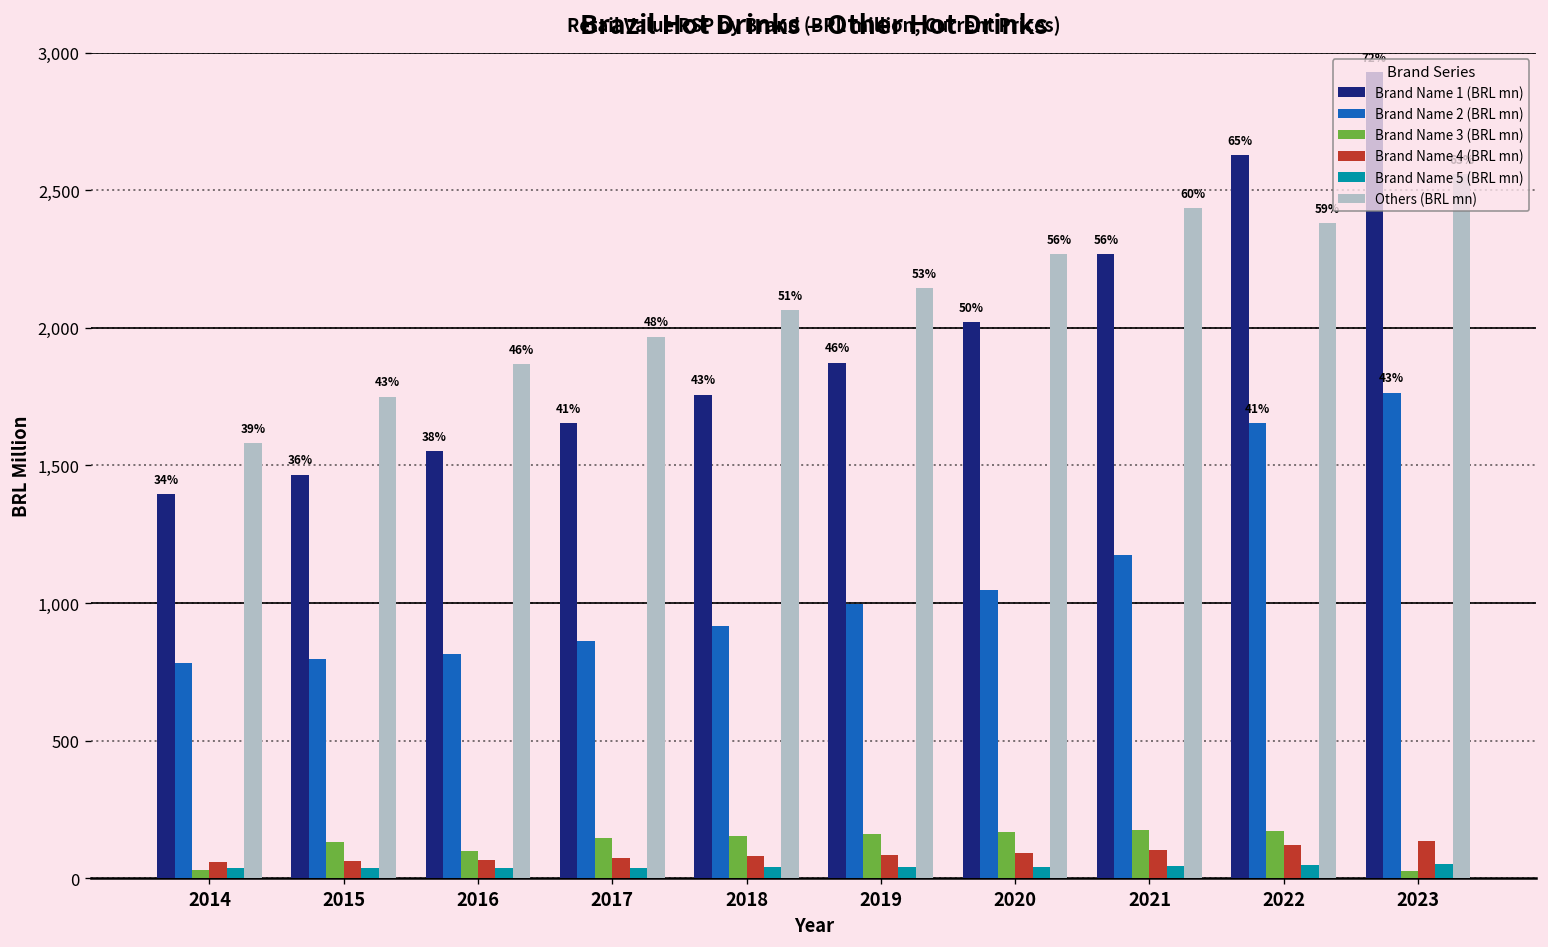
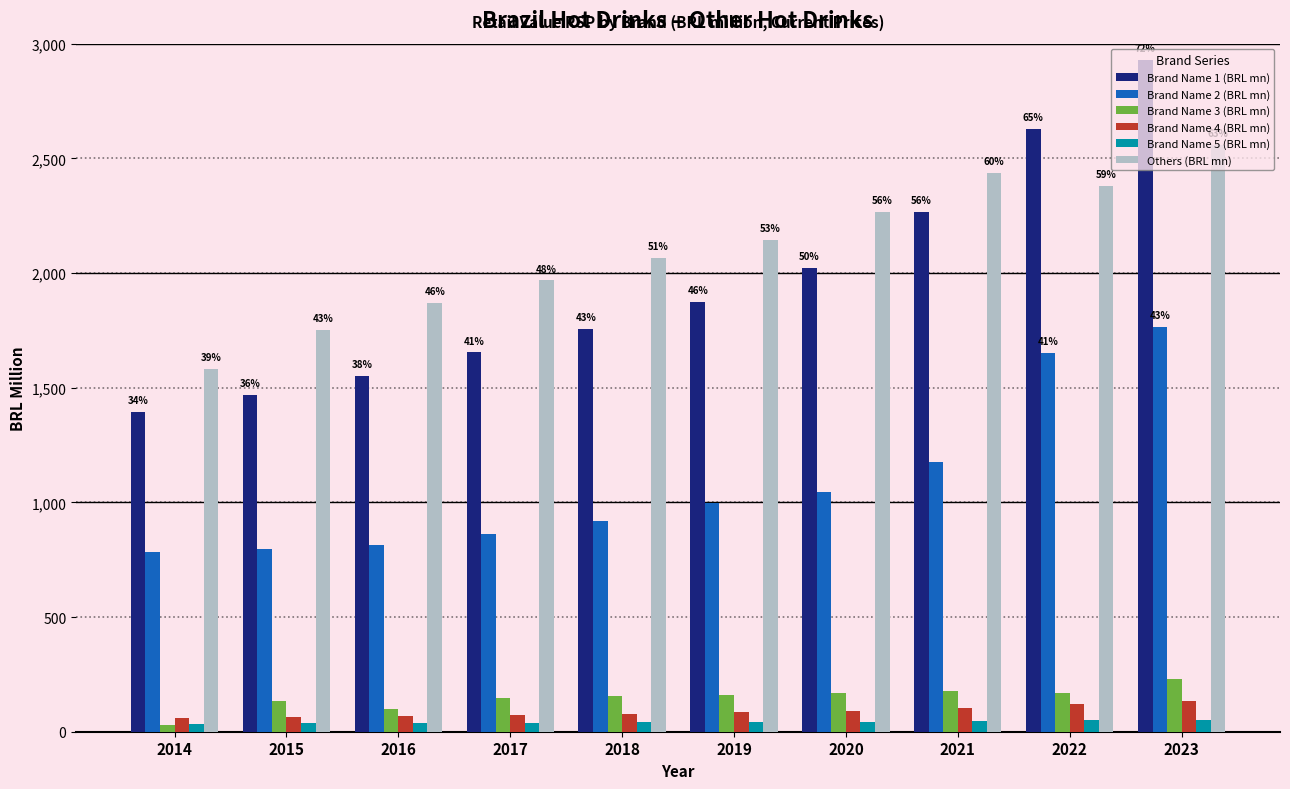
Brand Name 3 (BRL mn), 2023: 30 -> 230
